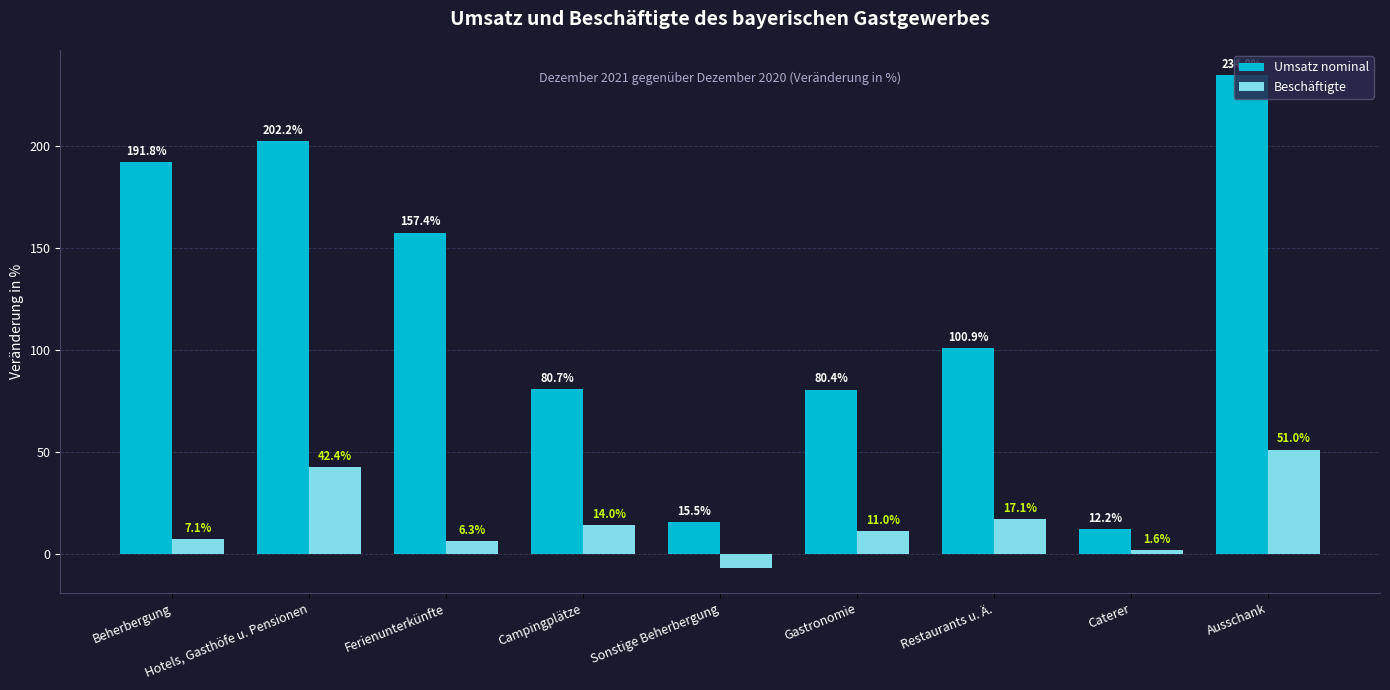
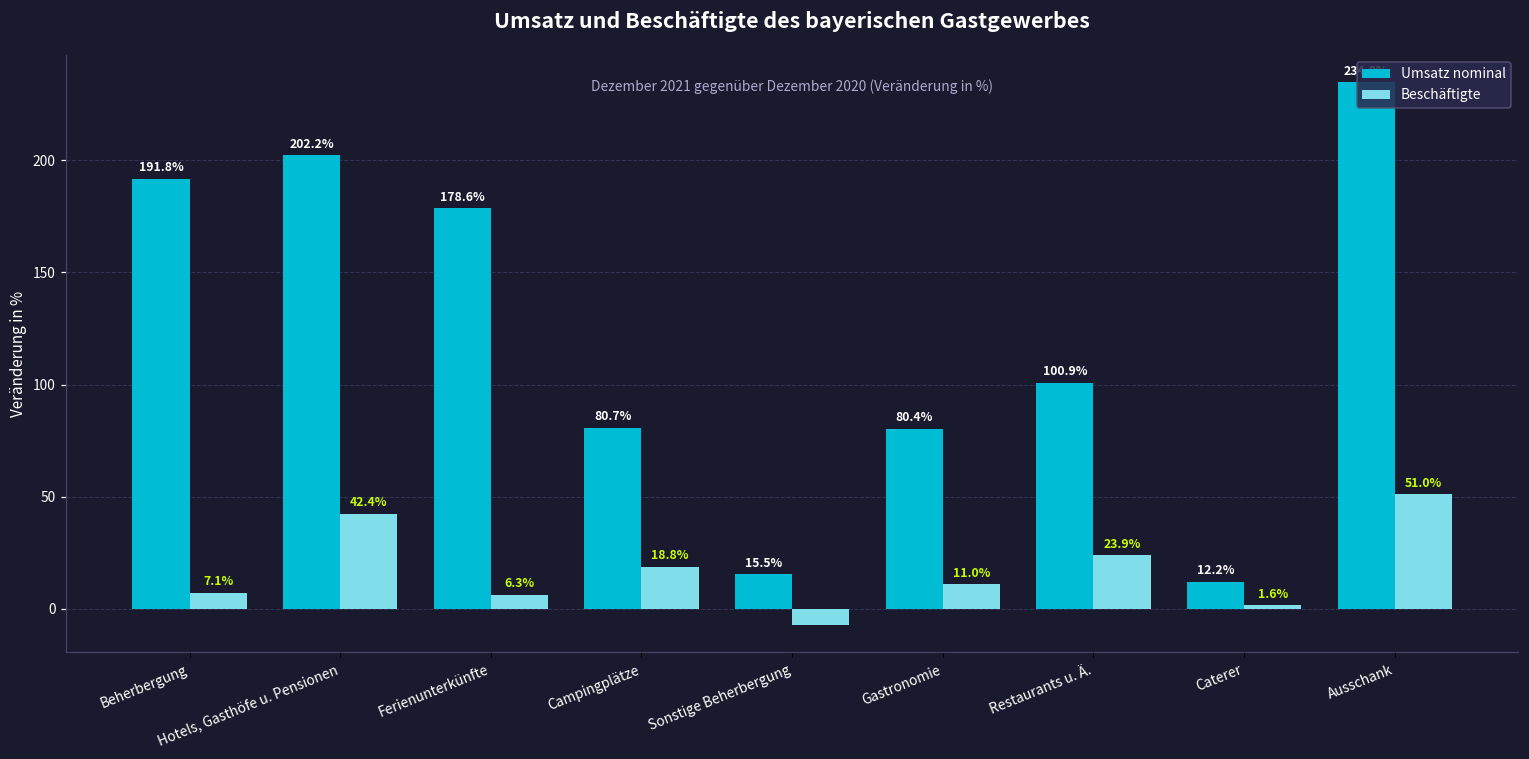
Umsatz nominal, Ferienunterkünfte: 157.4% -> 178.6%
Beschäftigte, Campingplätze: 14.0% -> 18.8%
Beschäftigte, Restaurants u. Ä.: 17.1% -> 23.9%
